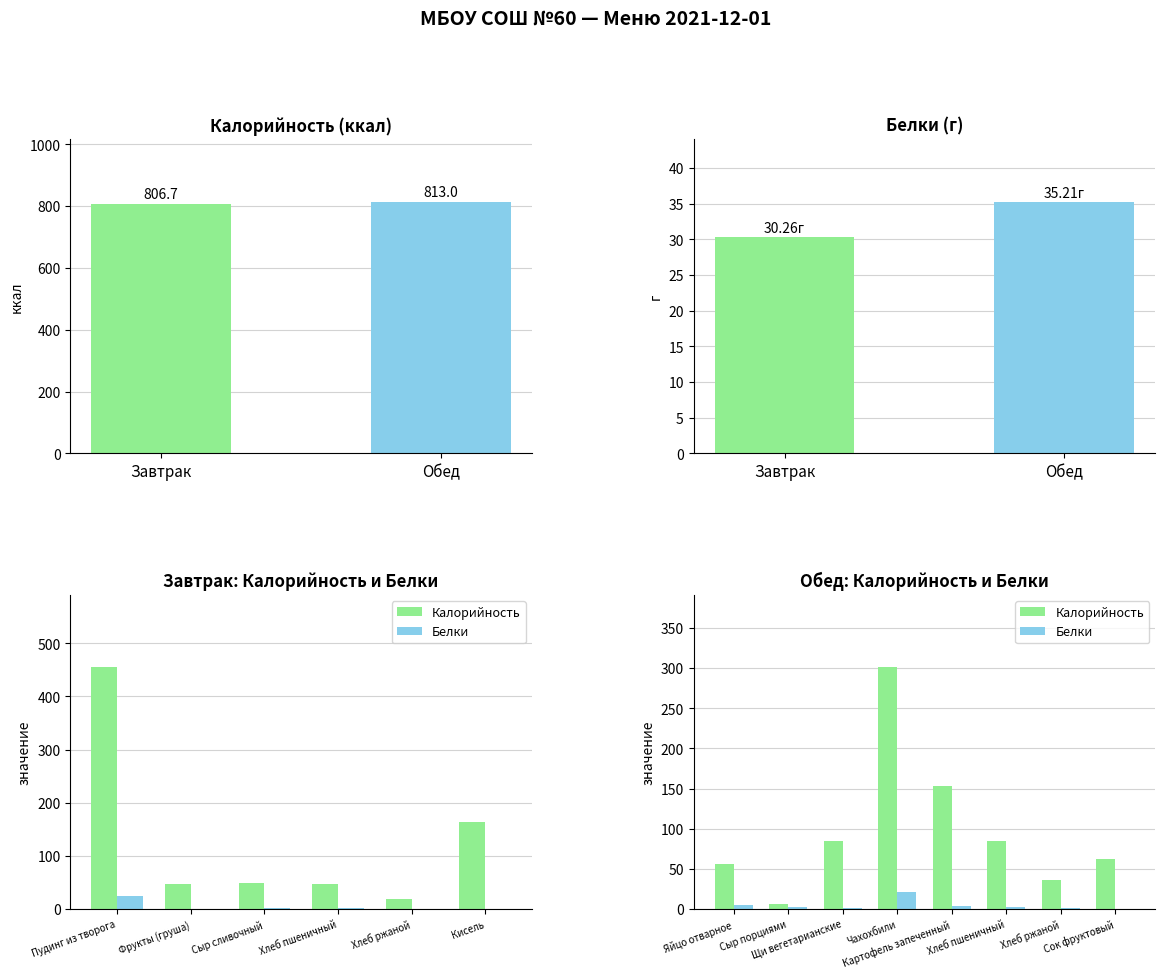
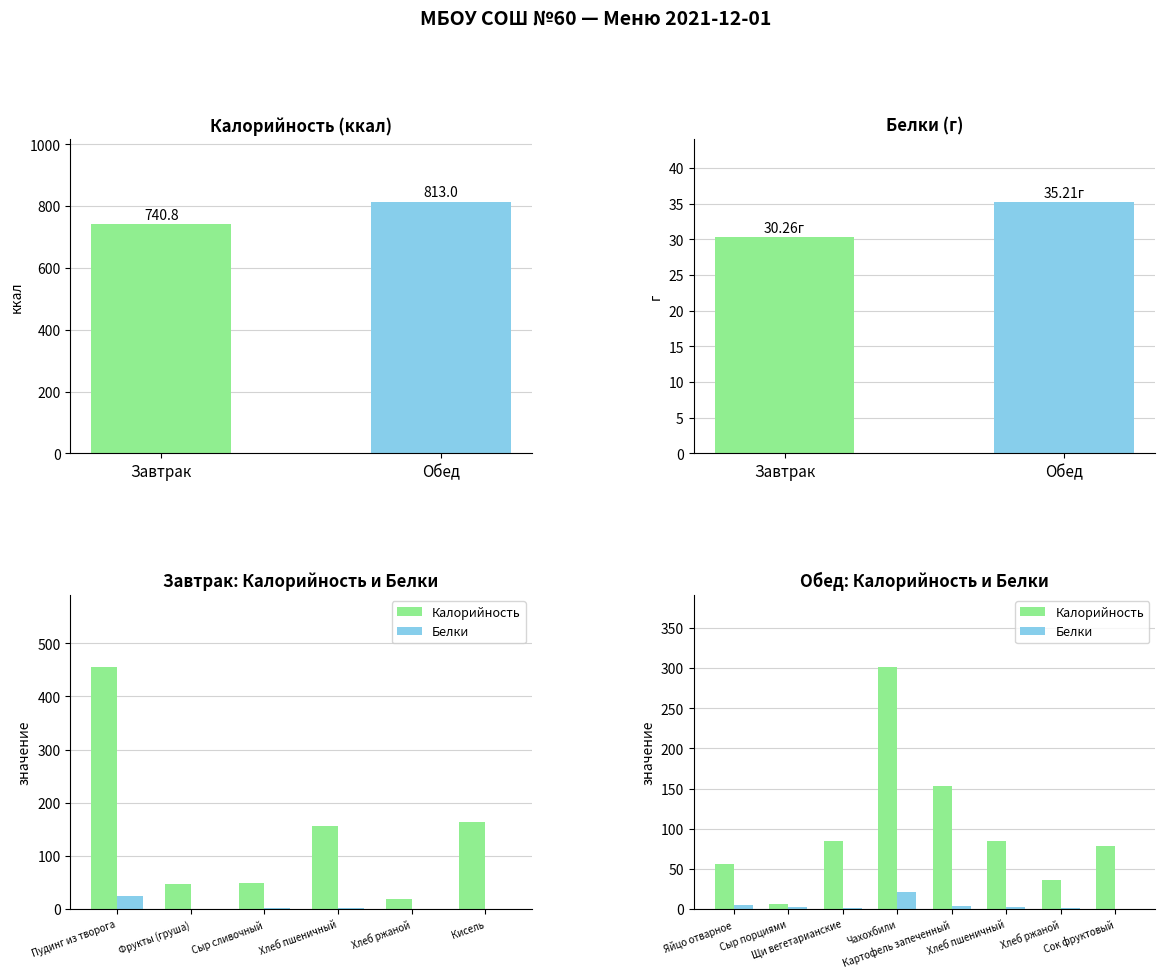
Калорийность (ккал), Завтрак: 806.7 -> 740.8
Завтрак: Калорийность и Белки, Калорийность, Хлеб пшеничный: 50 -> 160
Обед: Калорийность и Белки, Калорийность, Сок фруктовый: 60 -> 80
